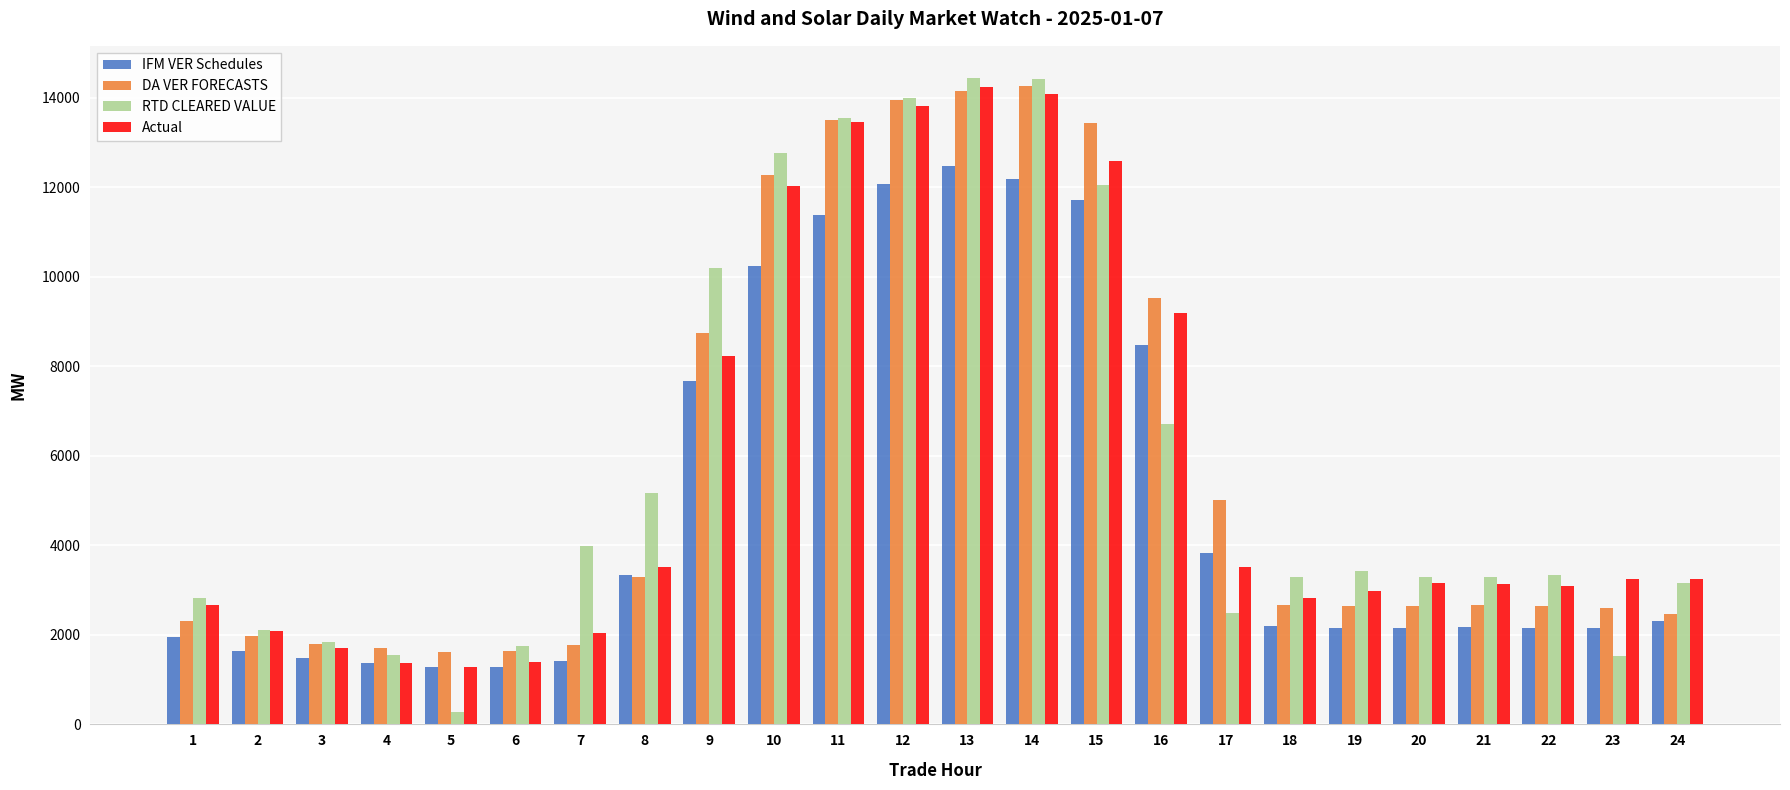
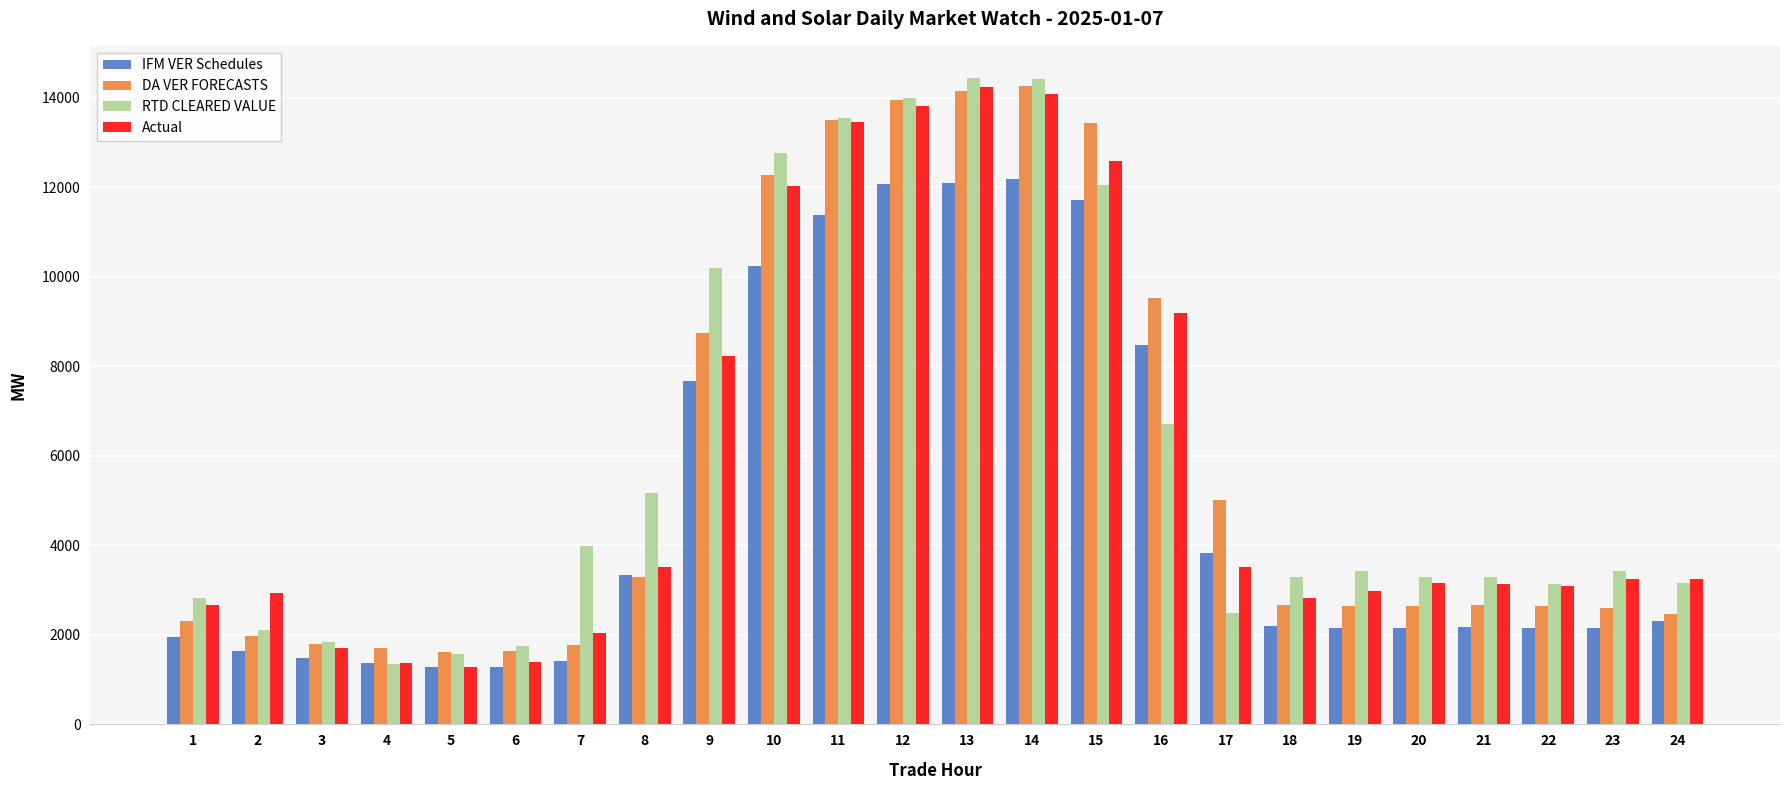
Actual, 2: 2100 -> 2900
RTD CLEARED VALUE, 4: 1600 -> 1300
RTD CLEARED VALUE, 5: 300 -> 1600
IFM VER Schedules, 13: 12500 -> 12100
RTD CLEARED VALUE, 22: 3300 -> 3100
RTD CLEARED VALUE, 23: 1500 -> 3400
